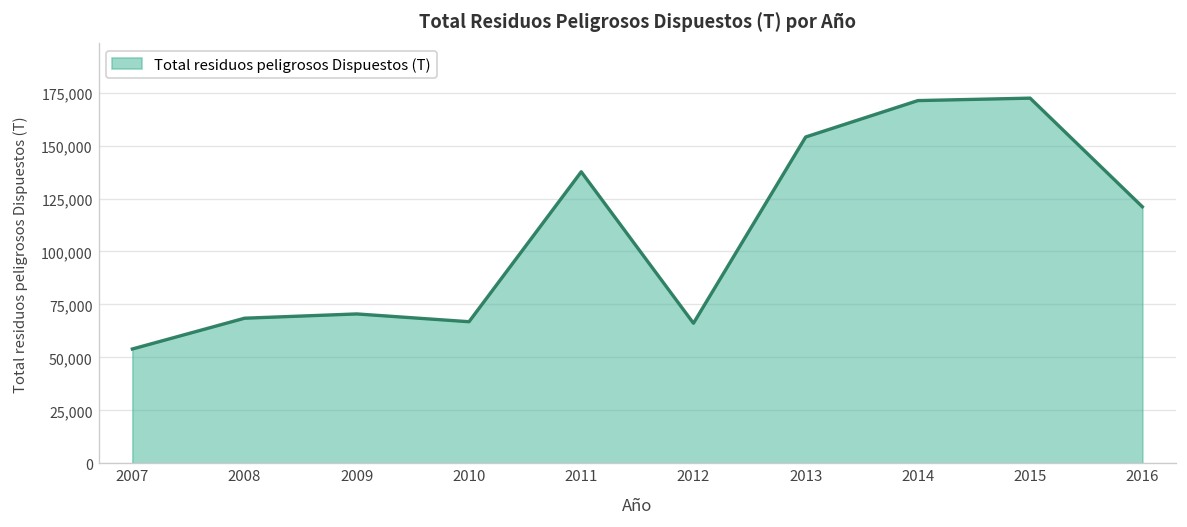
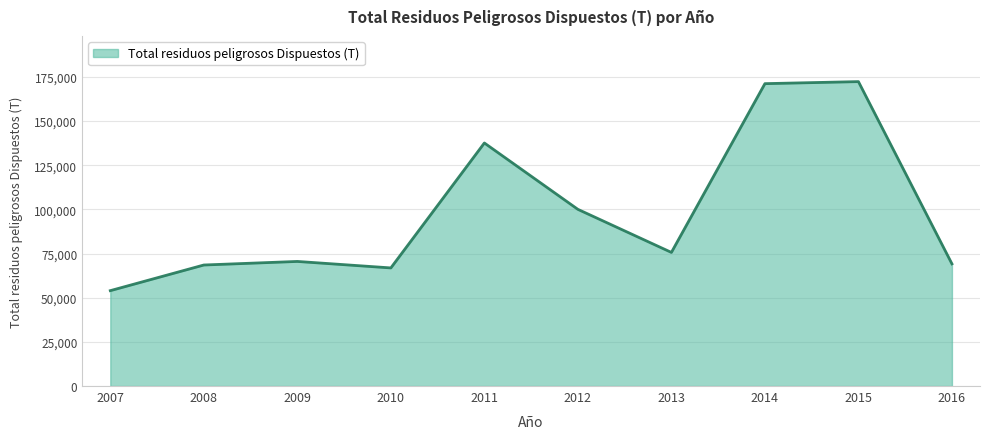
2012: 66,000 -> 100,000
2013: 154,000 -> 76,000
2016: 121,000 -> 69,000
